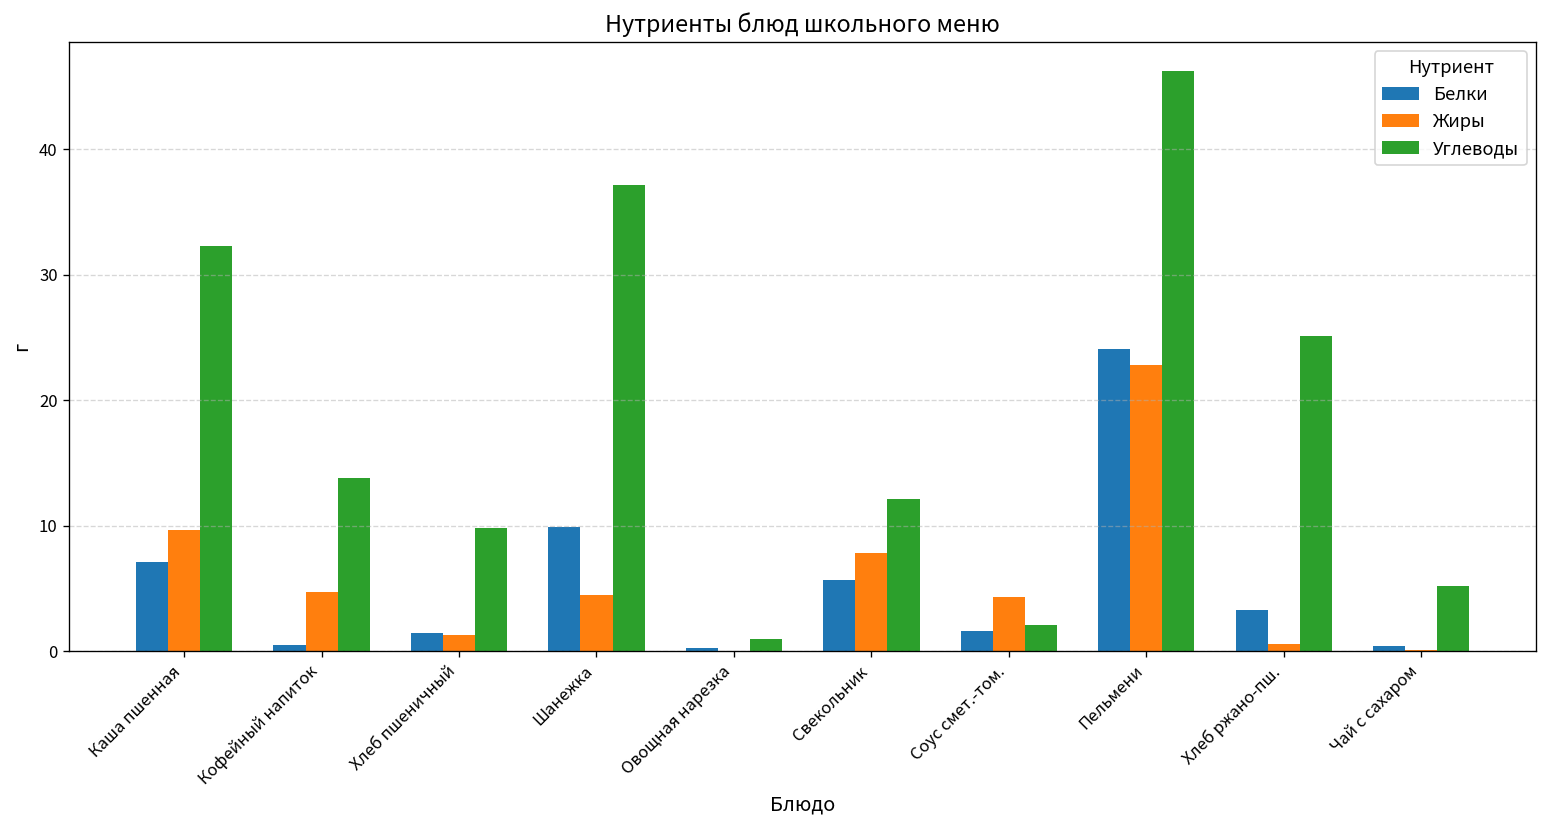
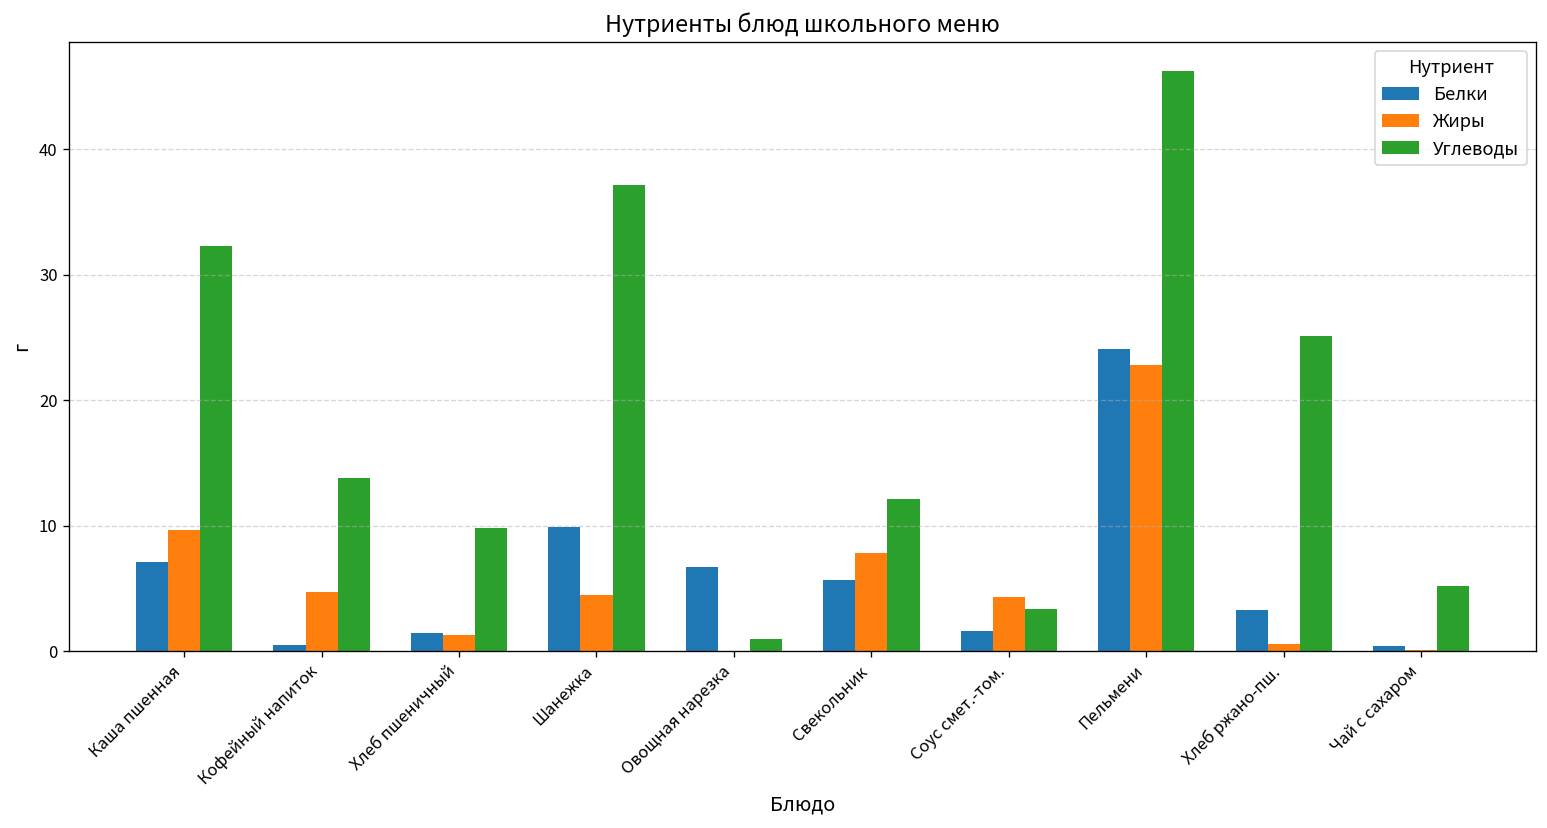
Белки, Овощная нарезка: 0.3 -> 6.7
Углеводы, Соус смет.-том.: 2.1 -> 3.4
